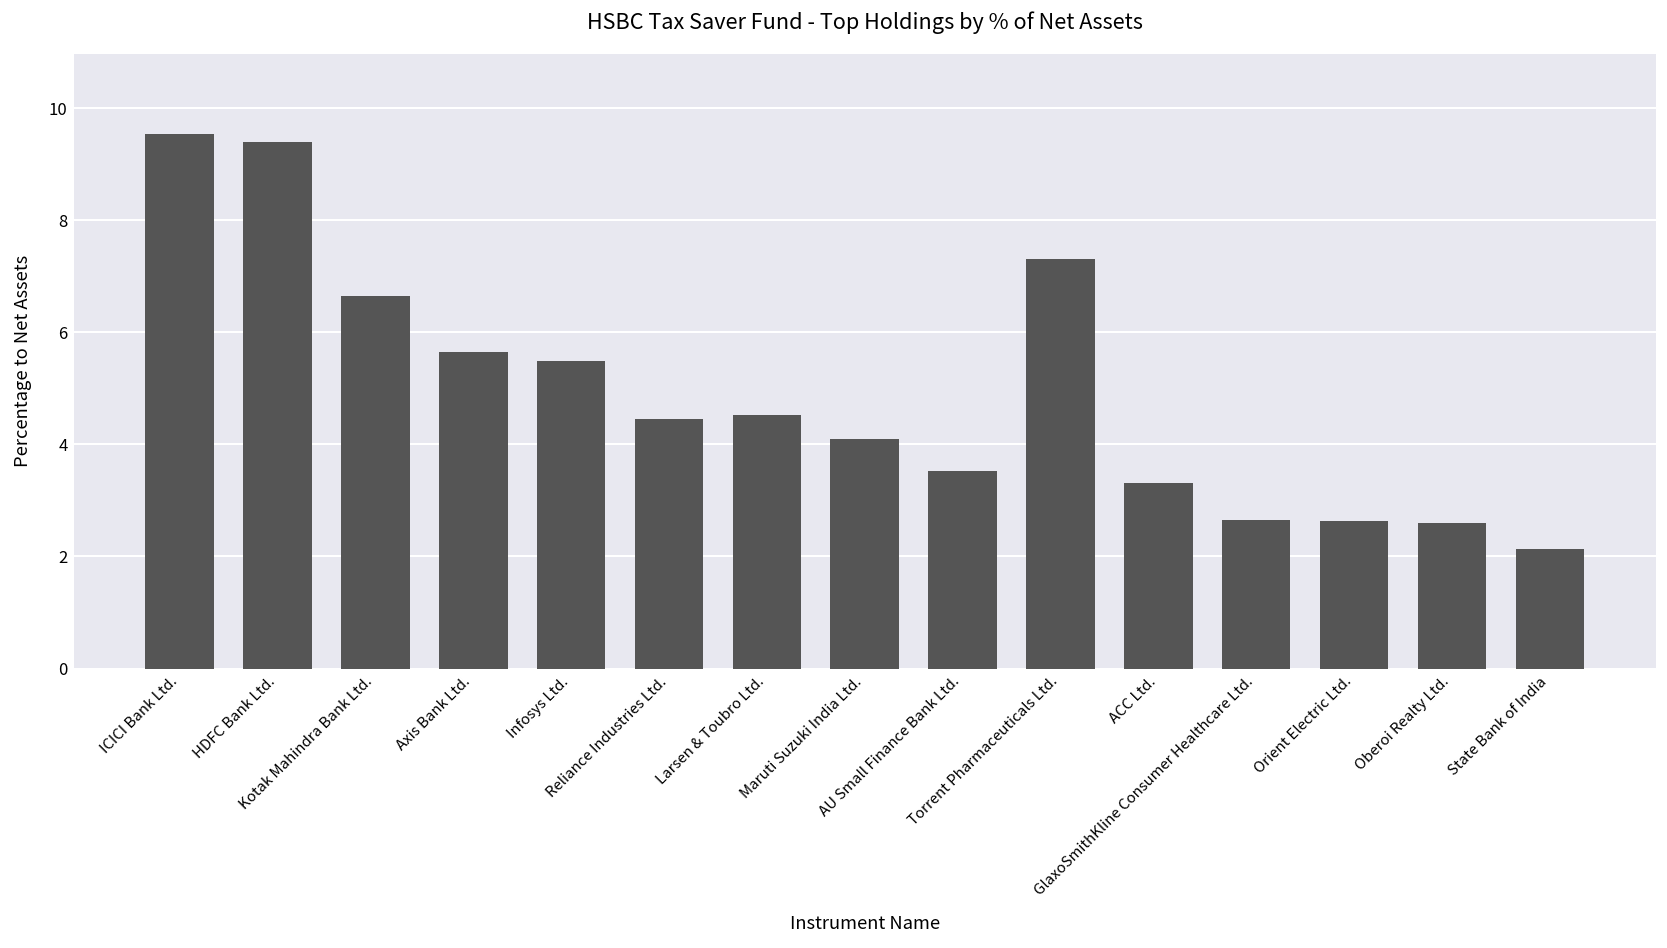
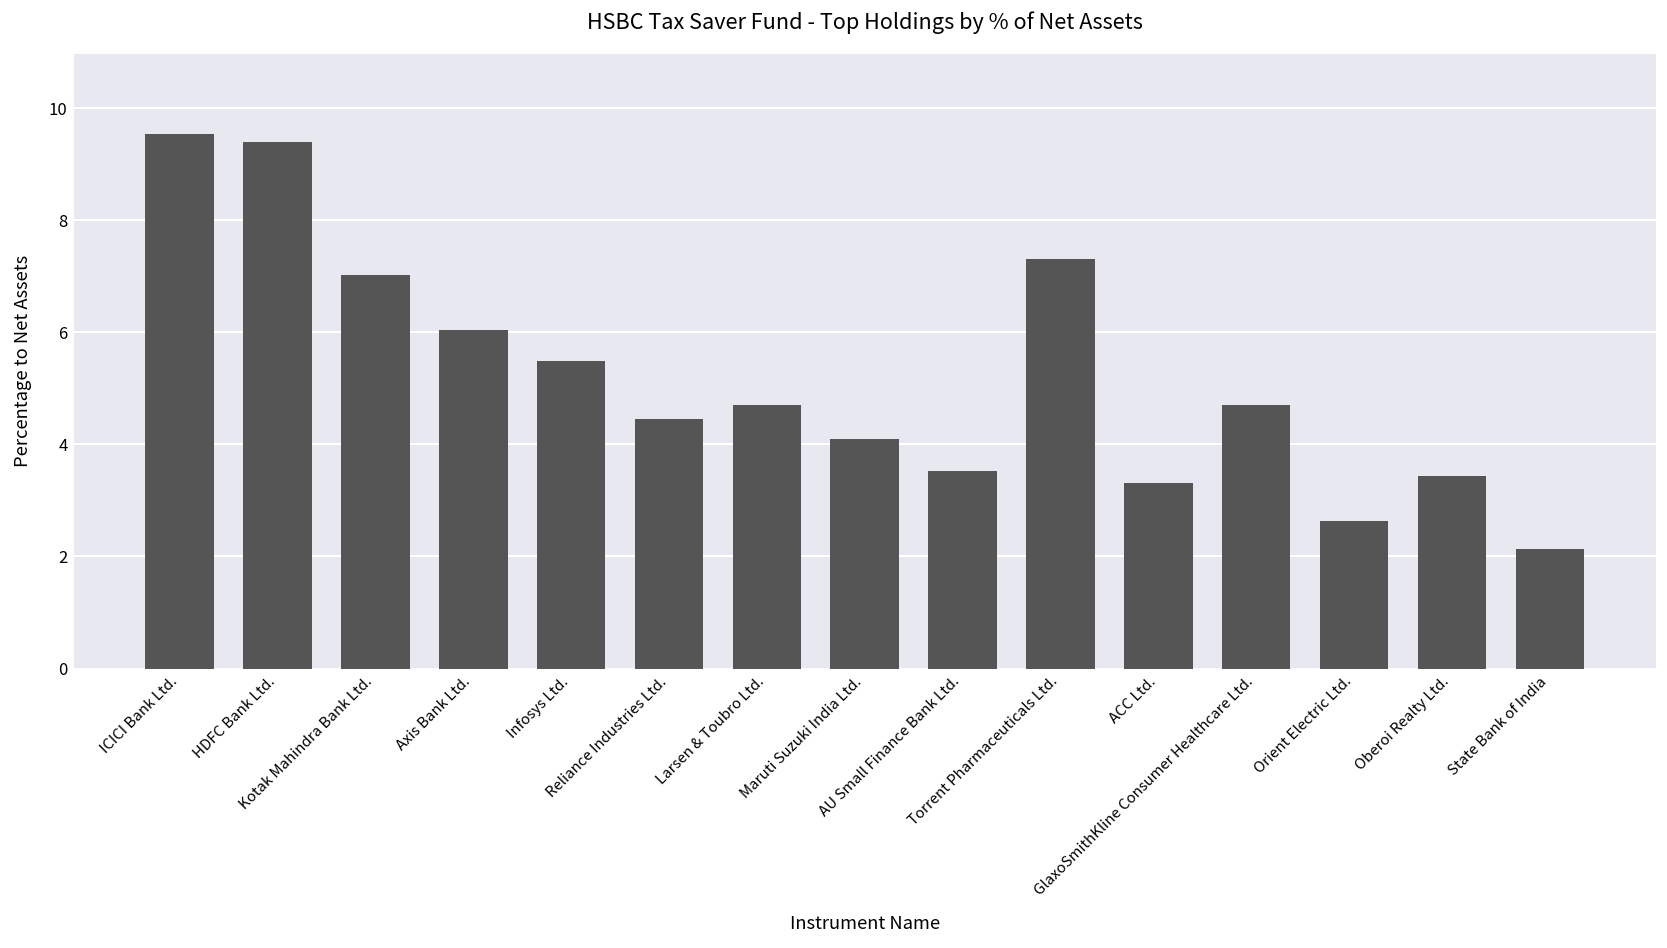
Kotak Mahindra Bank Ltd.: 6.7 -> 7.0
Axis Bank Ltd.: 5.7 -> 6.1
Larsen & Toubro Ltd.: 4.5 -> 4.7
GlaxoSmithKline Consumer Healthcare Ltd.: 2.7 -> 4.7
Oberoi Realty Ltd.: 2.6 -> 3.4
